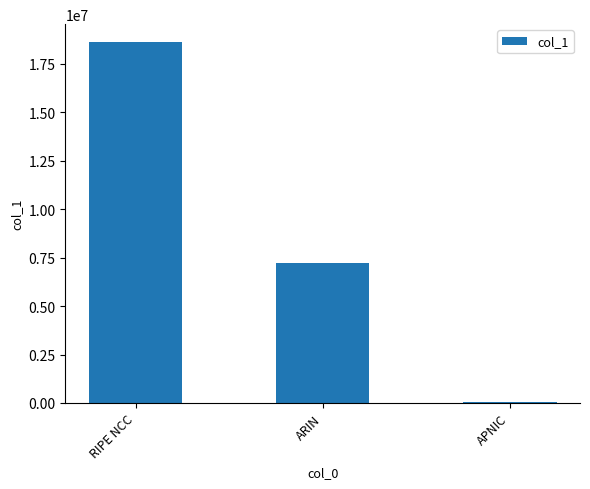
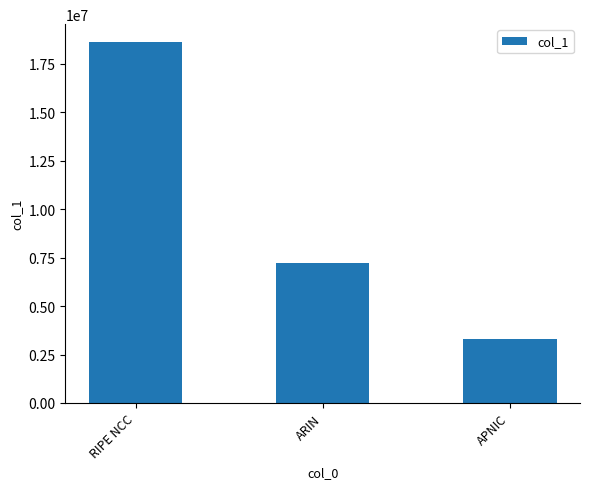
APNIC: 100000 -> 3300000
